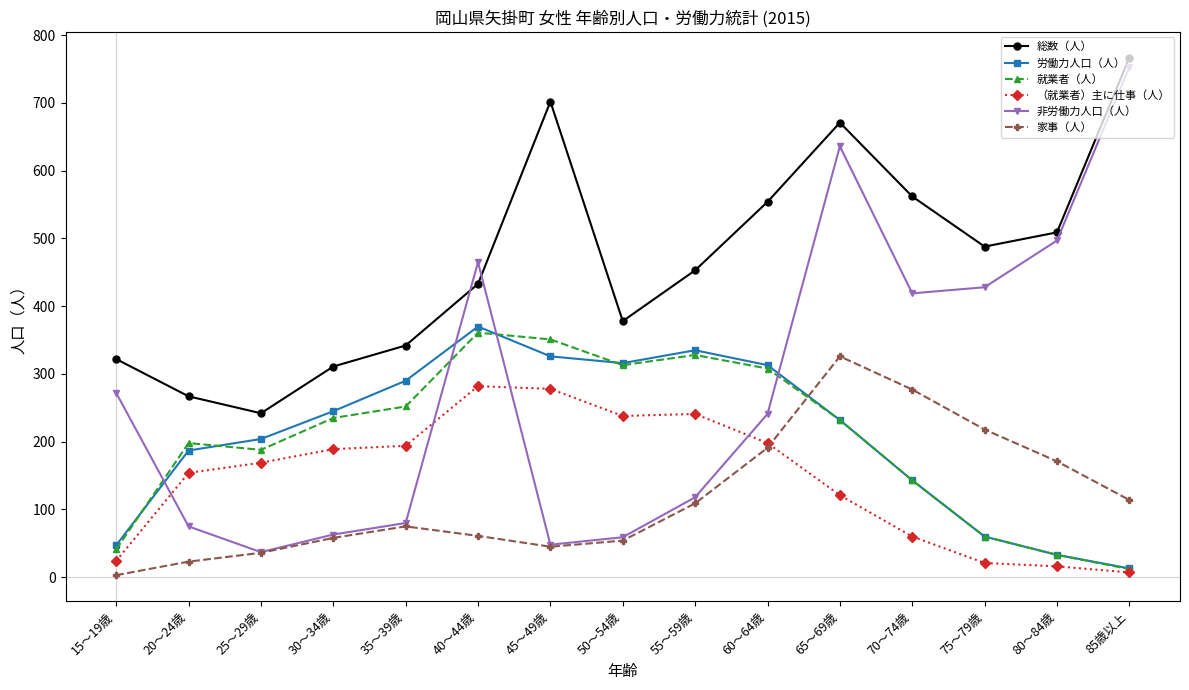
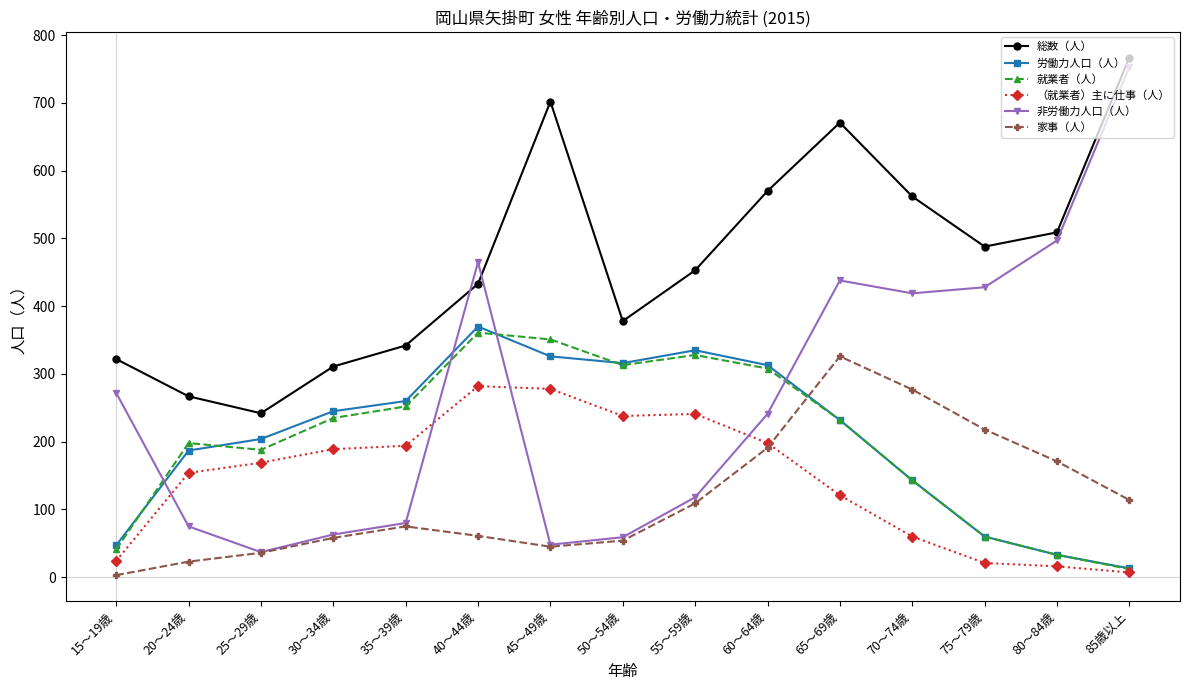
労働力人口（人）, 35～39歳: 290 -> 260
総数（人）, 60～64歳: 550 -> 570
非労働力人口（人）, 65～69歳: 640 -> 440
